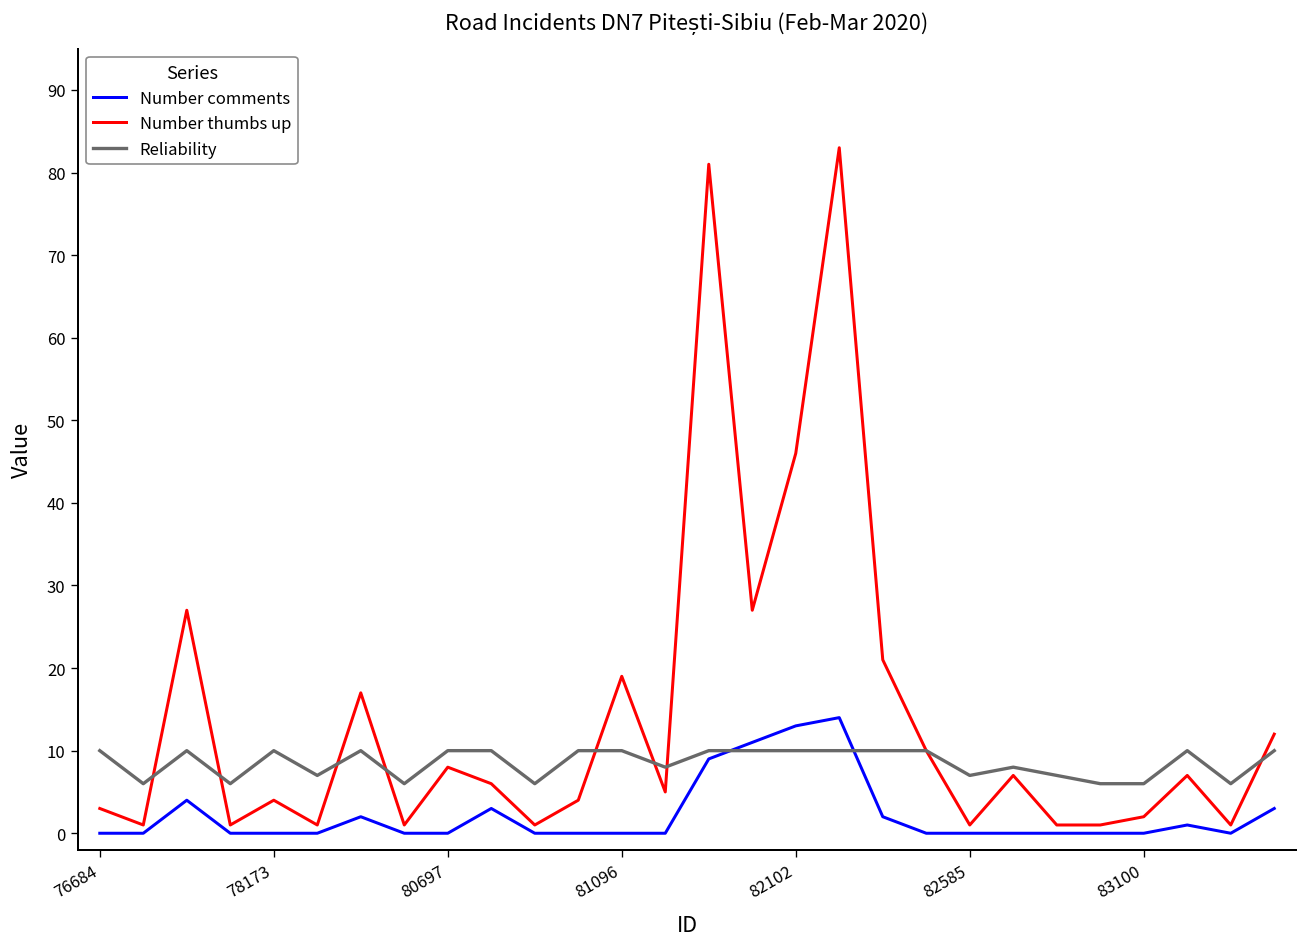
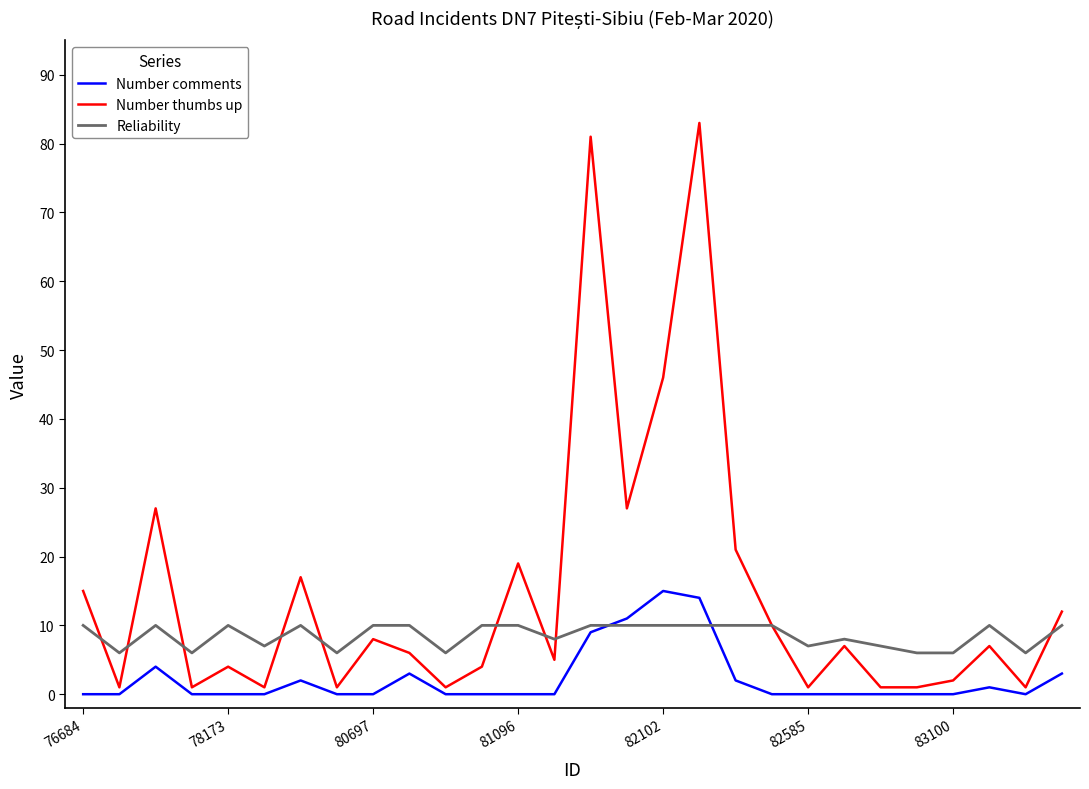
Number thumbs up, 76684: 3 -> 15
Number comments, 82102: 13 -> 15
